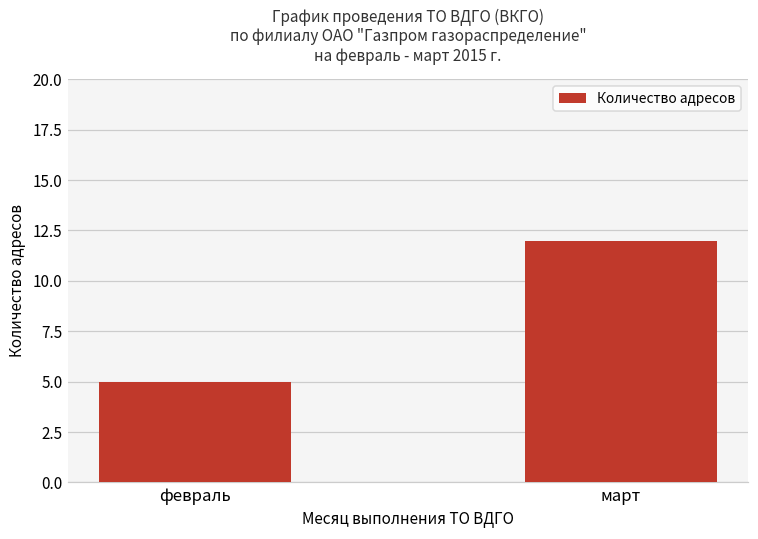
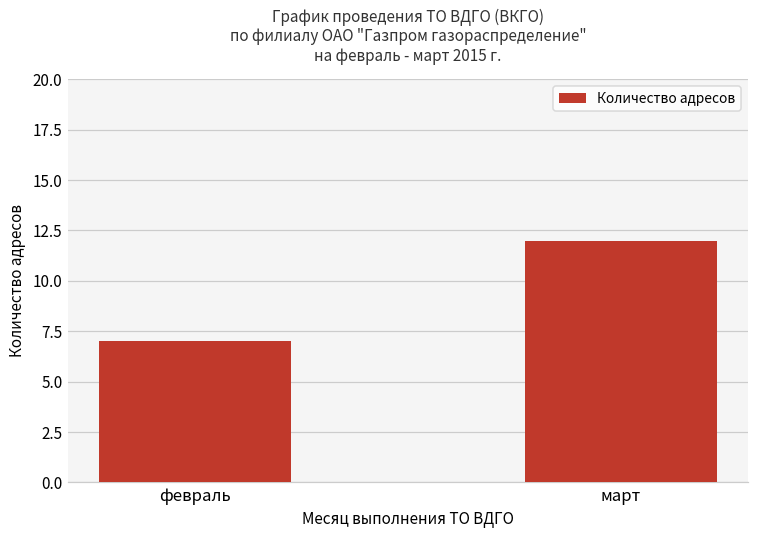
февраль: 5 -> 7
